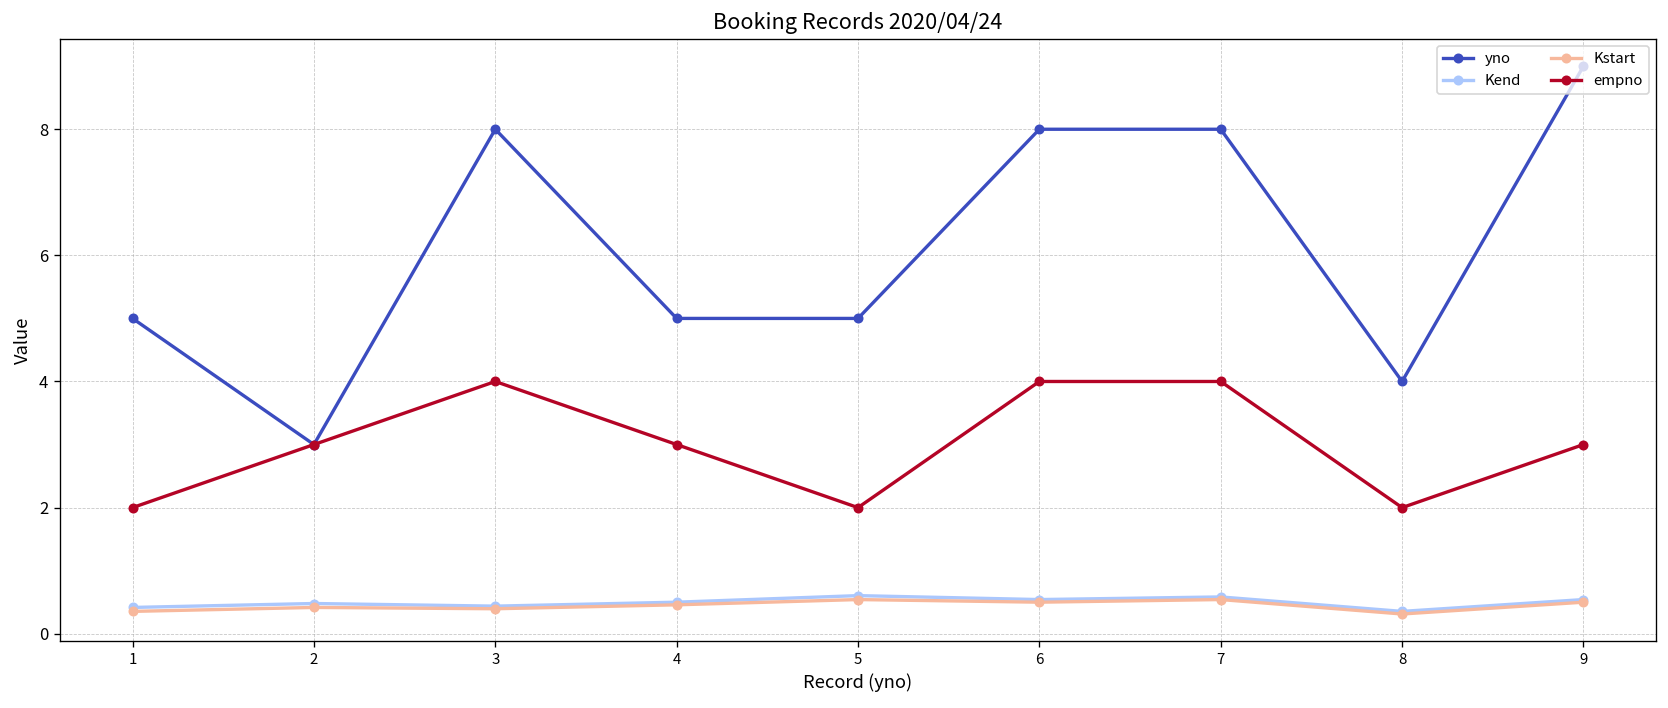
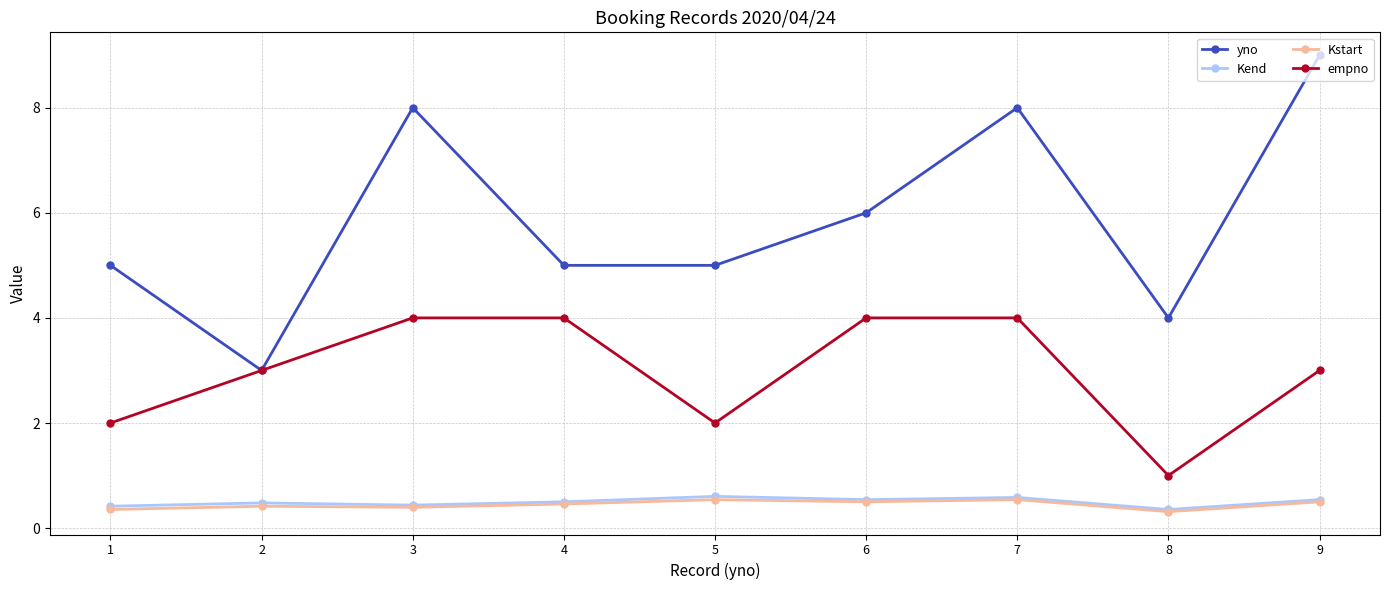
empno, 4: 3 -> 4
yno, 6: 8 -> 6
empno, 8: 2 -> 1
